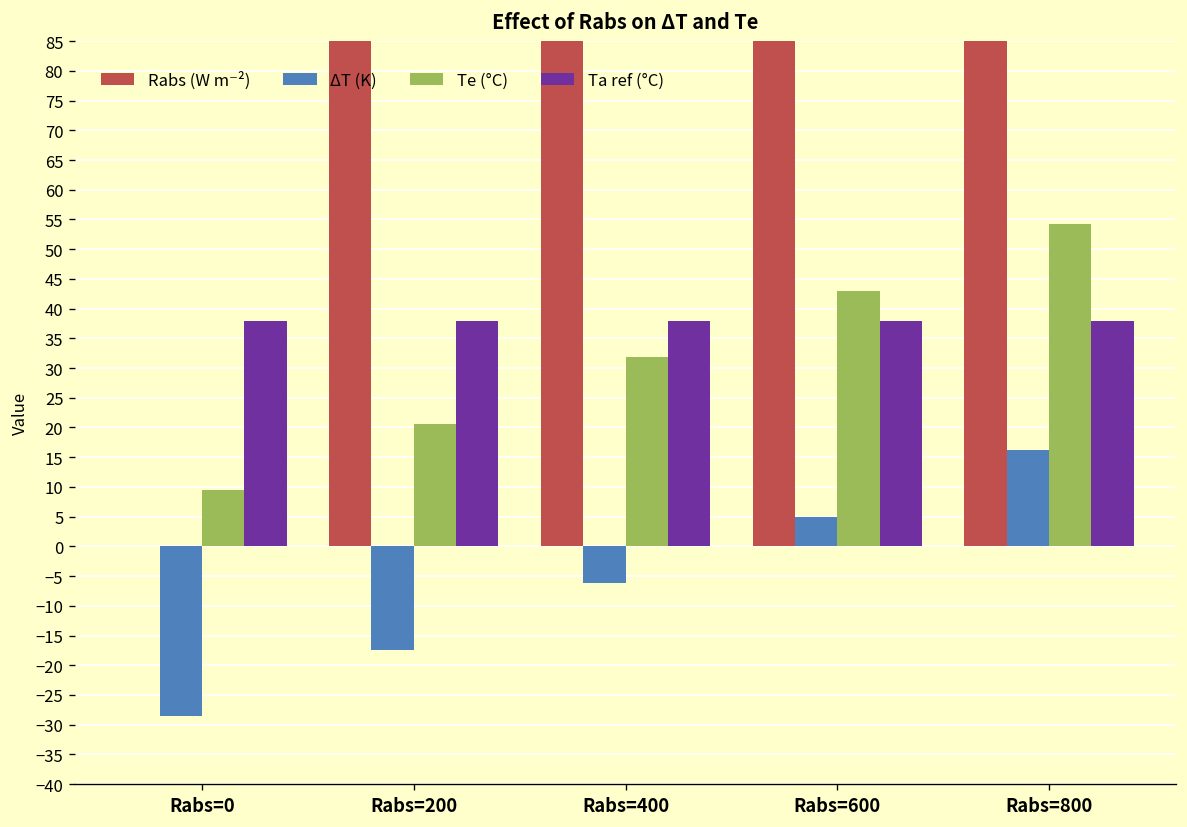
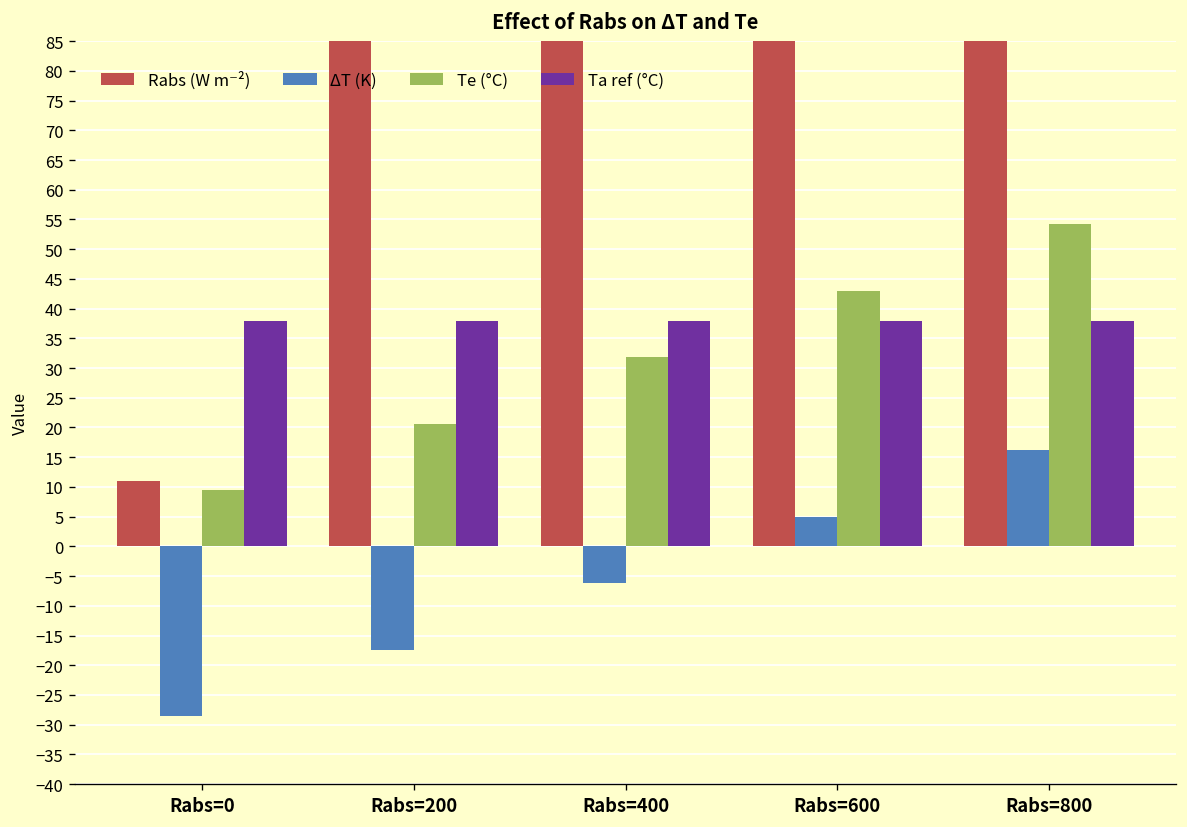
Rabs (W m⁻²), Rabs=0: 0 -> 11
